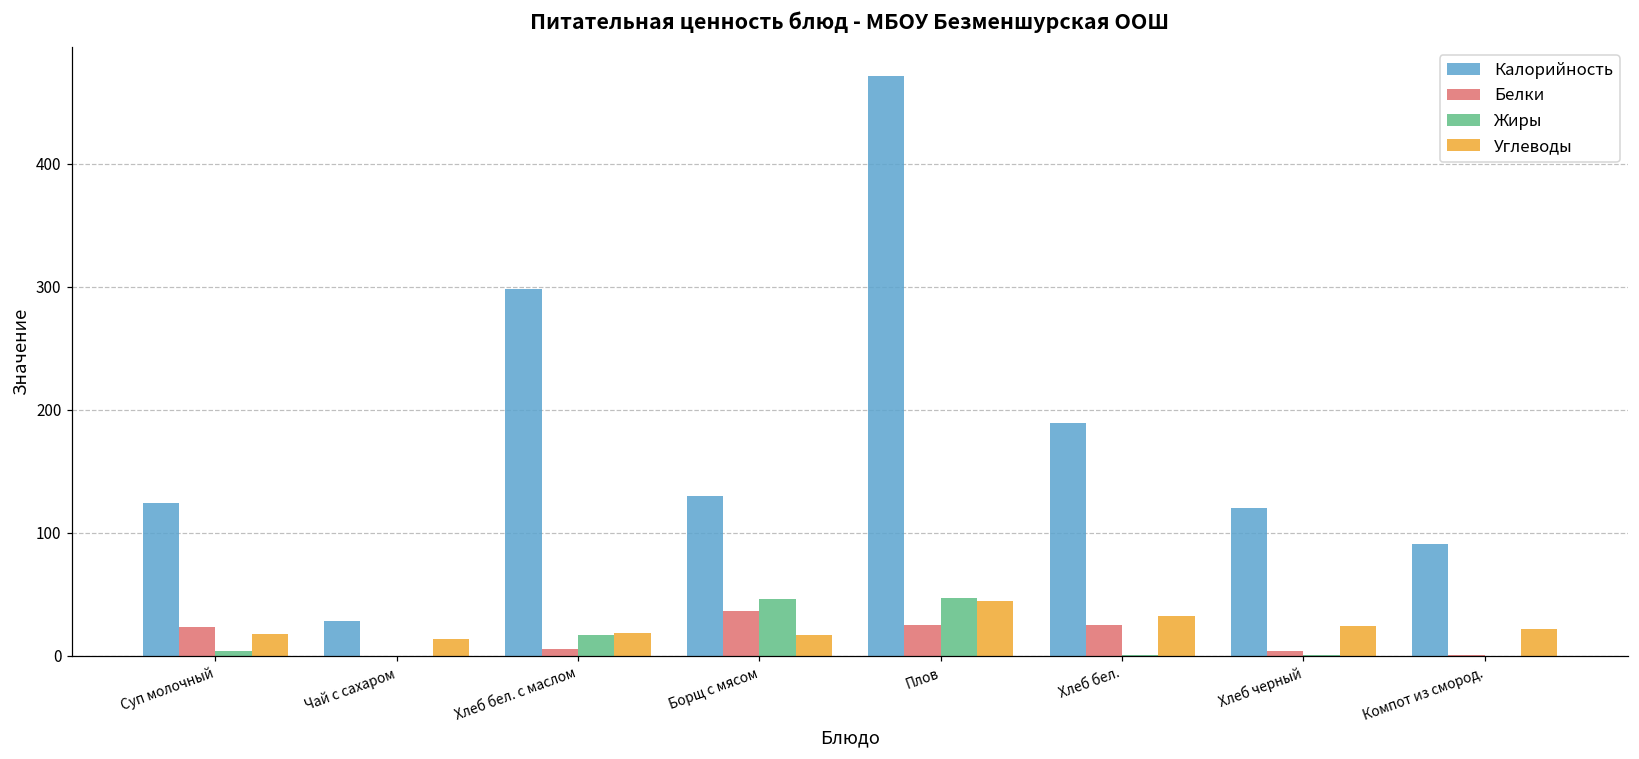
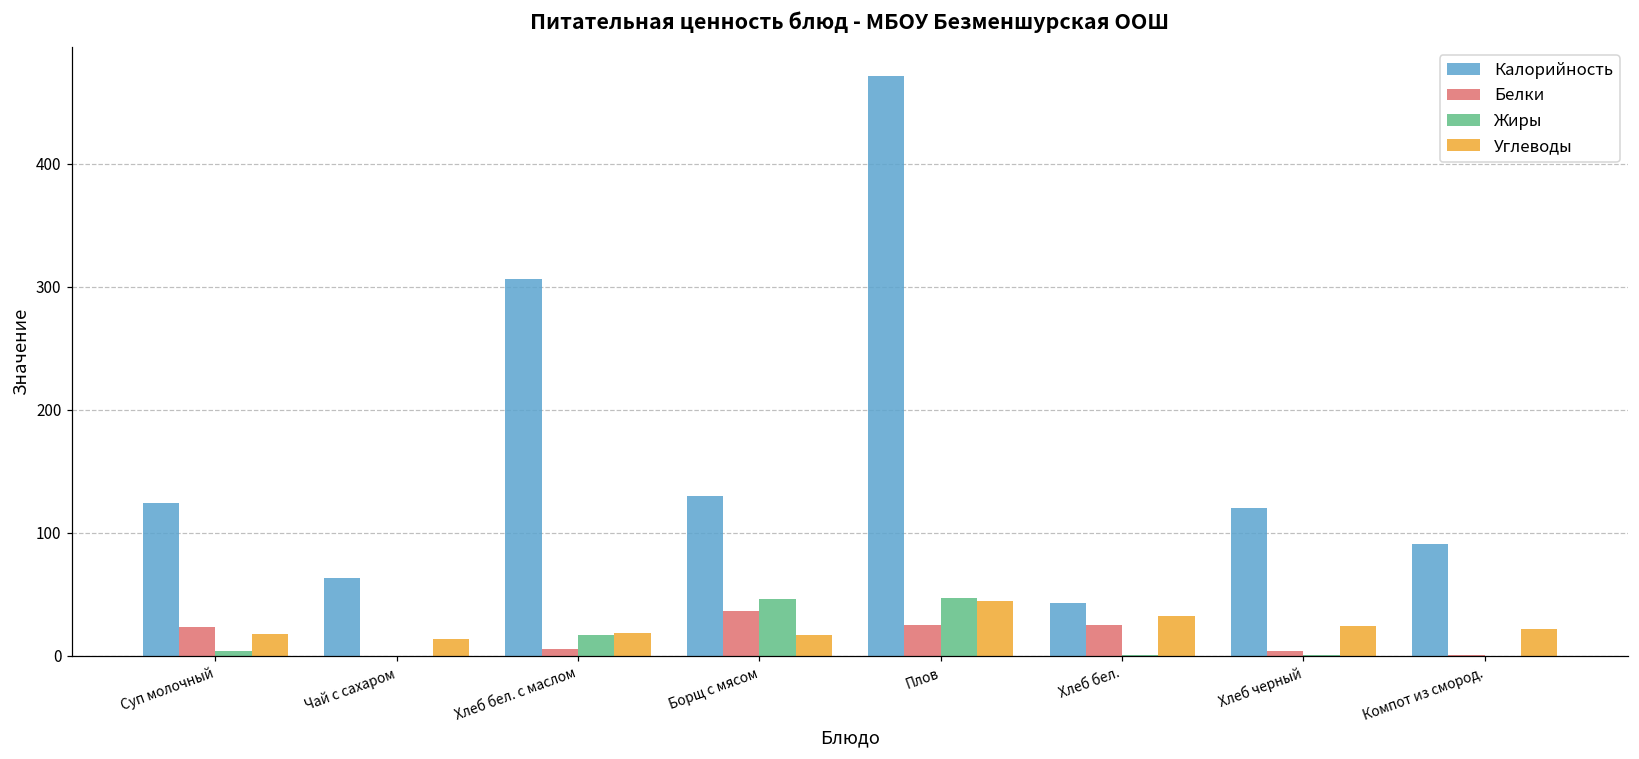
Калорийность, Чай с сахаром: 28 -> 63
Калорийность, Хлеб бел. с маслом: 298 -> 306
Калорийность, Хлеб бел.: 189 -> 43
